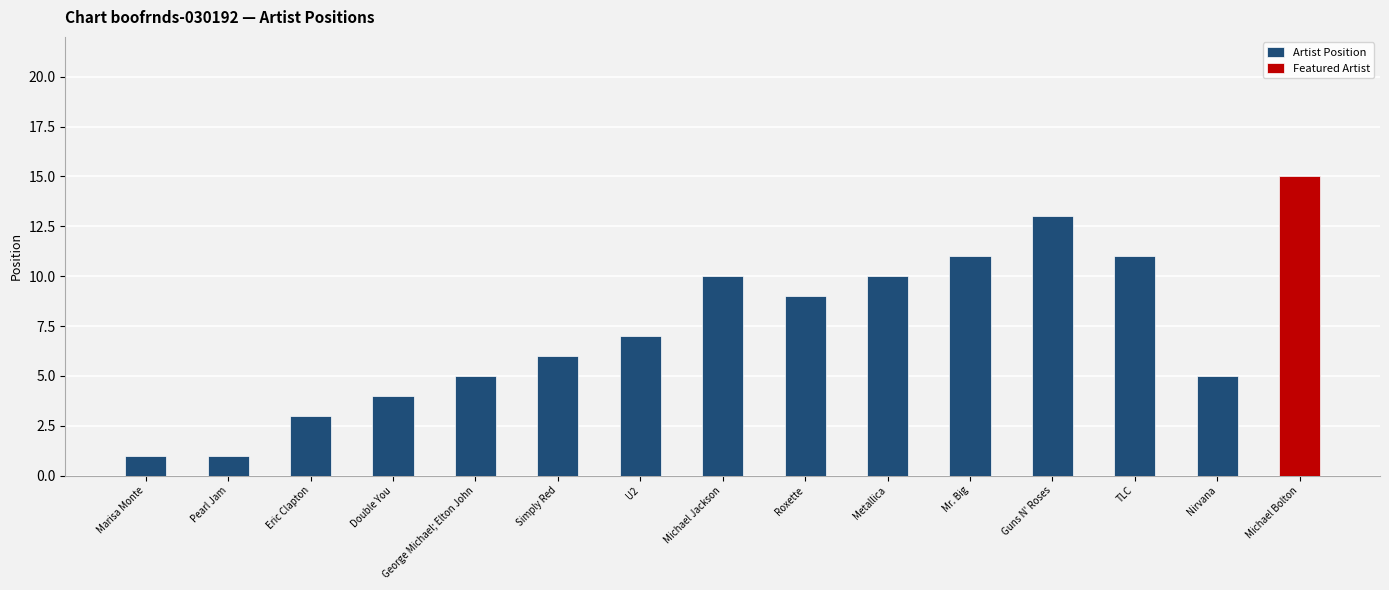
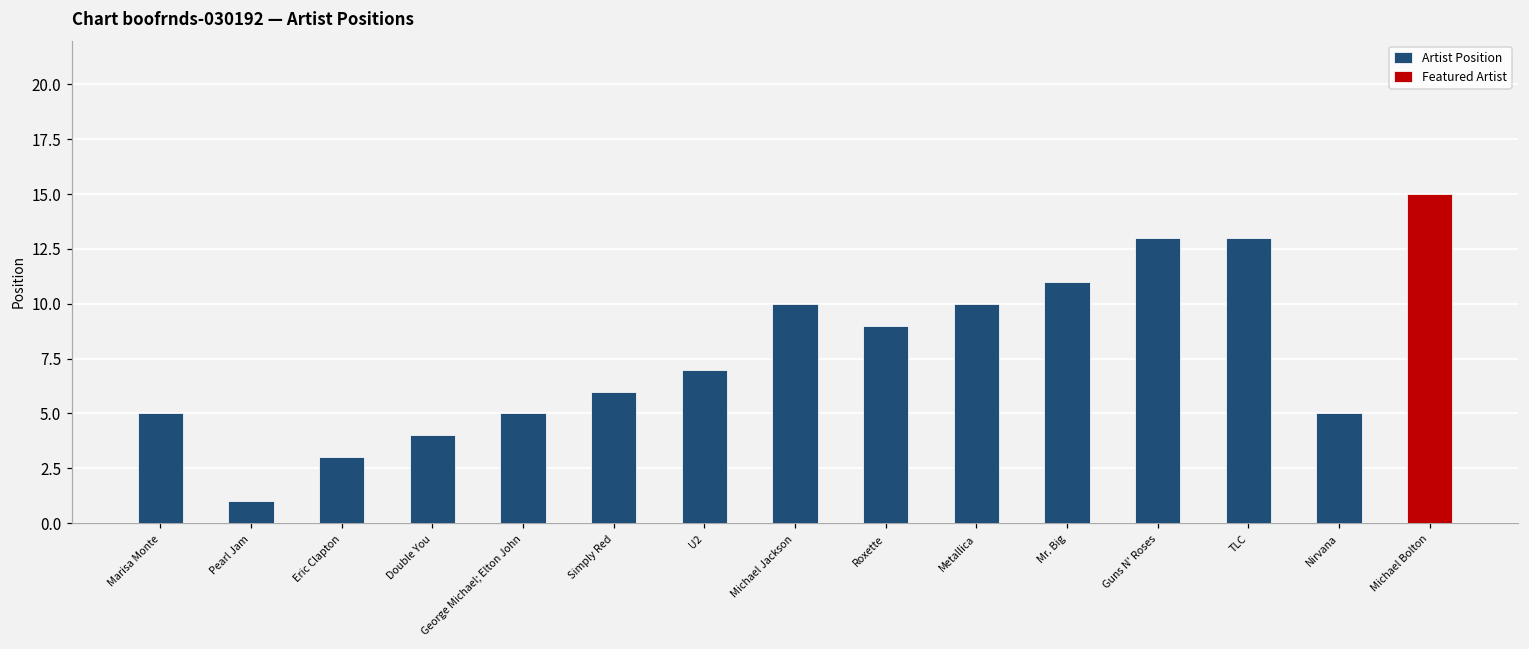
Artist Position, Marisa Monte: 1 -> 5
Artist Position, TLC: 11 -> 13
